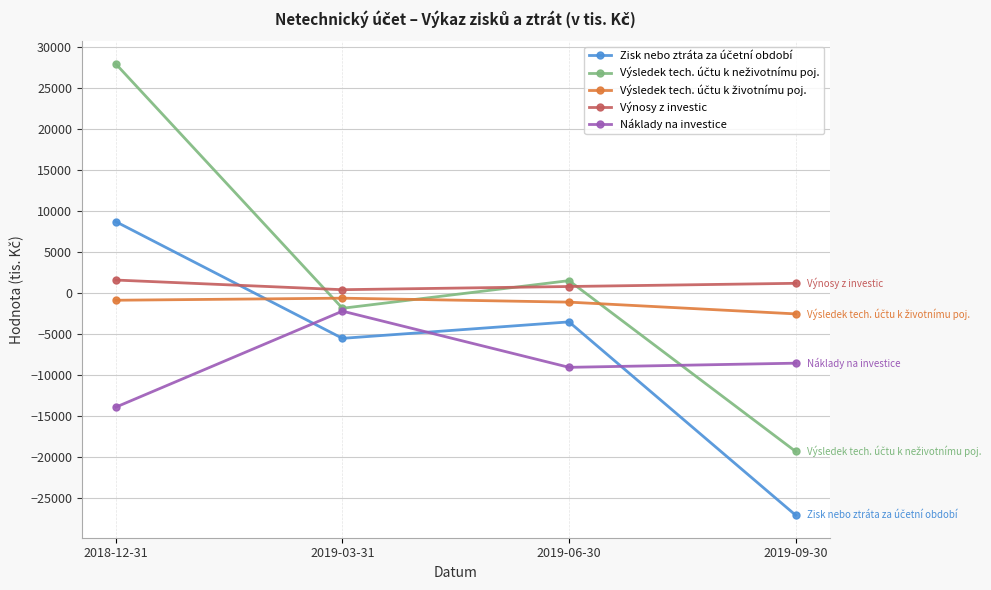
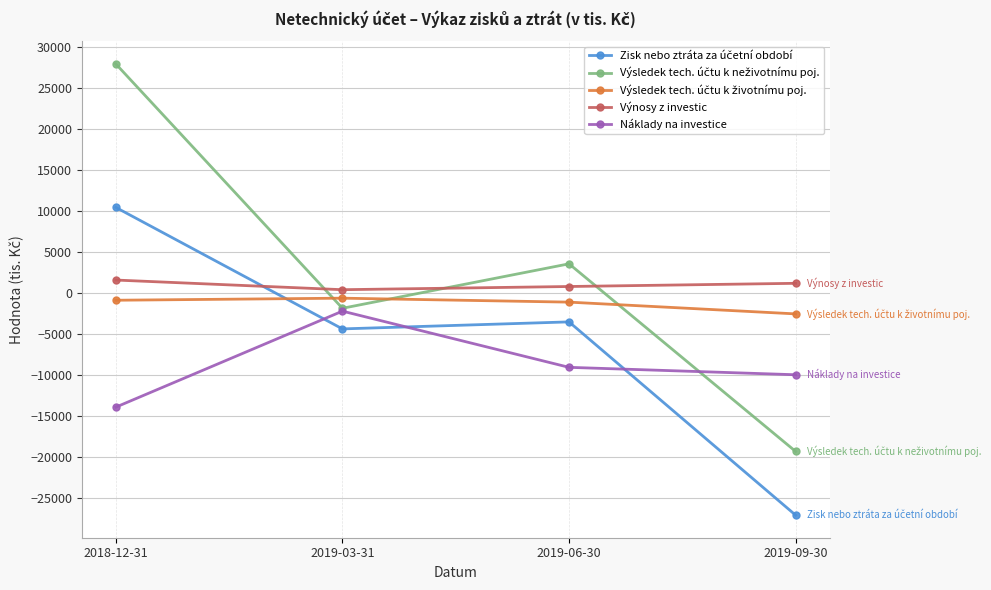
Zisk nebo ztráta za účetní období, 2018-12-31: 9000 -> 10000
Zisk nebo ztráta za účetní období, 2019-03-31: -6000 -> -4000
Výsledek tech. účtu k neživotnímu poj., 2019-06-30: 1000 -> 4000
Náklady na investice, 2019-09-30: -9000 -> -10000
